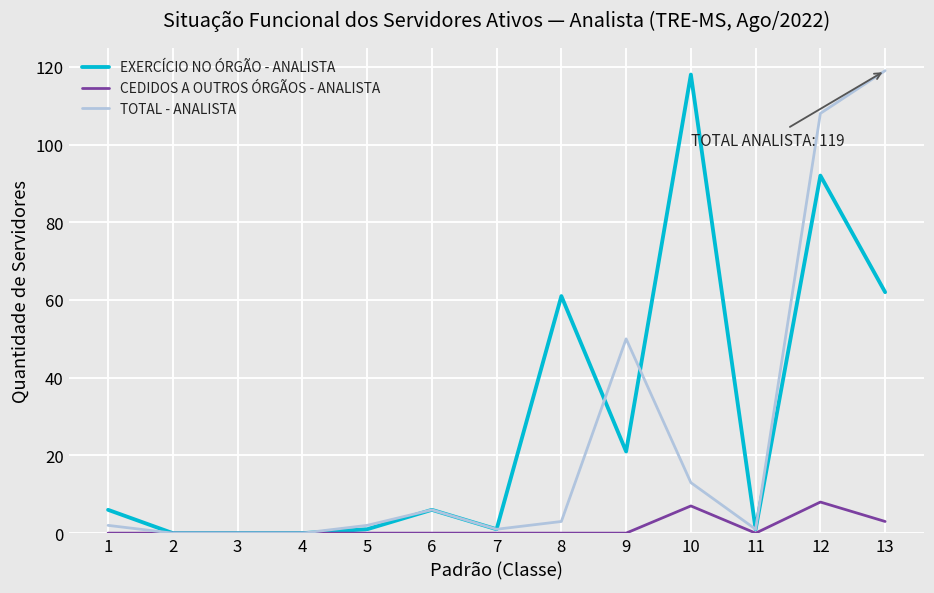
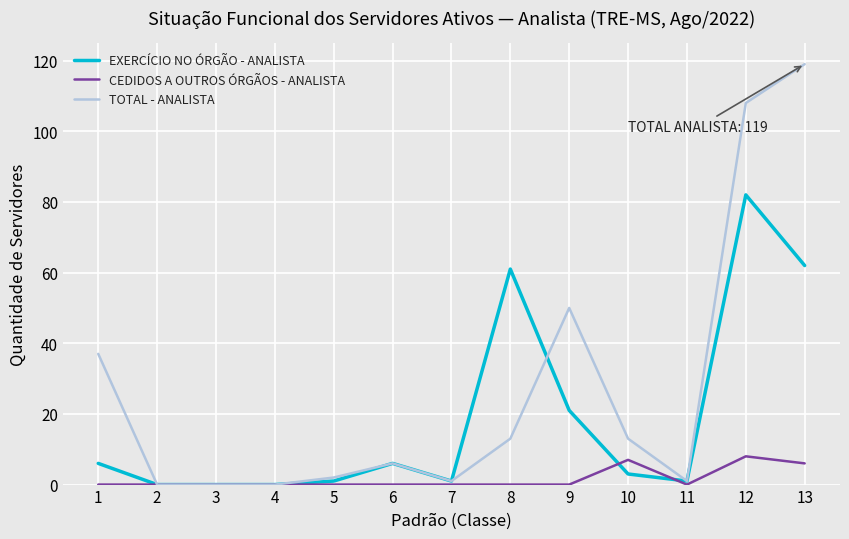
TOTAL - ANALISTA, 1: 2 -> 37
TOTAL - ANALISTA, 8: 3 -> 13
EXERCÍCIO NO ÓRGÃO - ANALISTA, 10: 118 -> 3
EXERCÍCIO NO ÓRGÃO - ANALISTA, 12: 92 -> 82
CEDIDOS A OUTROS ÓRGÃOS - ANALISTA, 13: 3 -> 6
